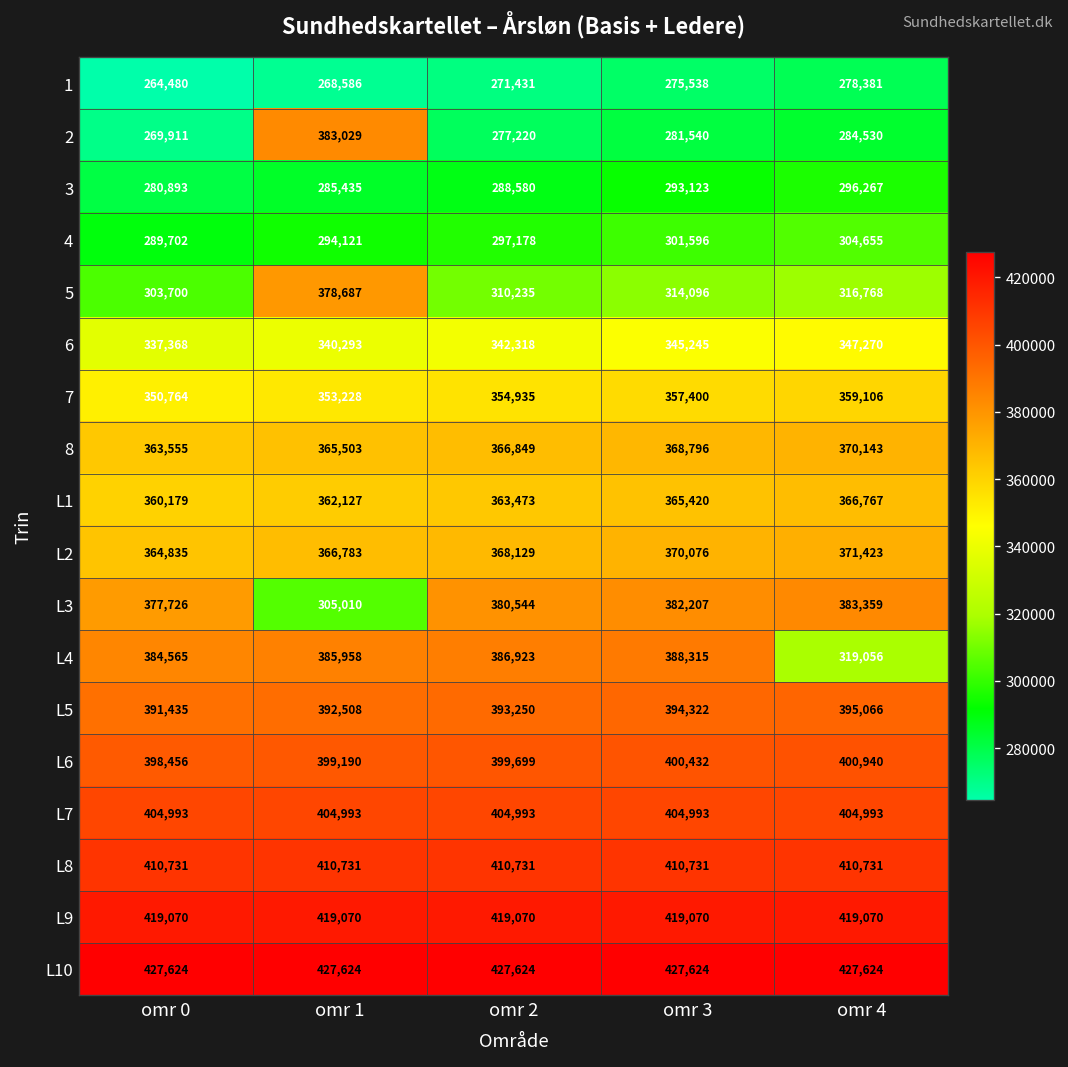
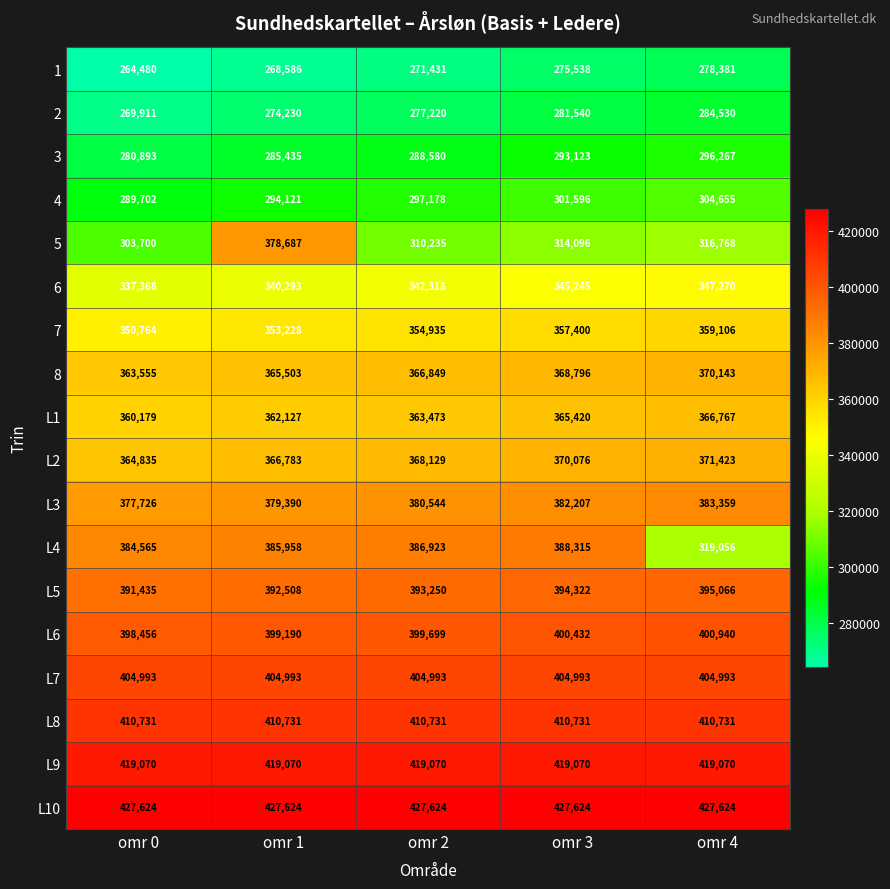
2, omr 1: 383,029 -> 274,230
L3, omr 1: 305,010 -> 379,390
